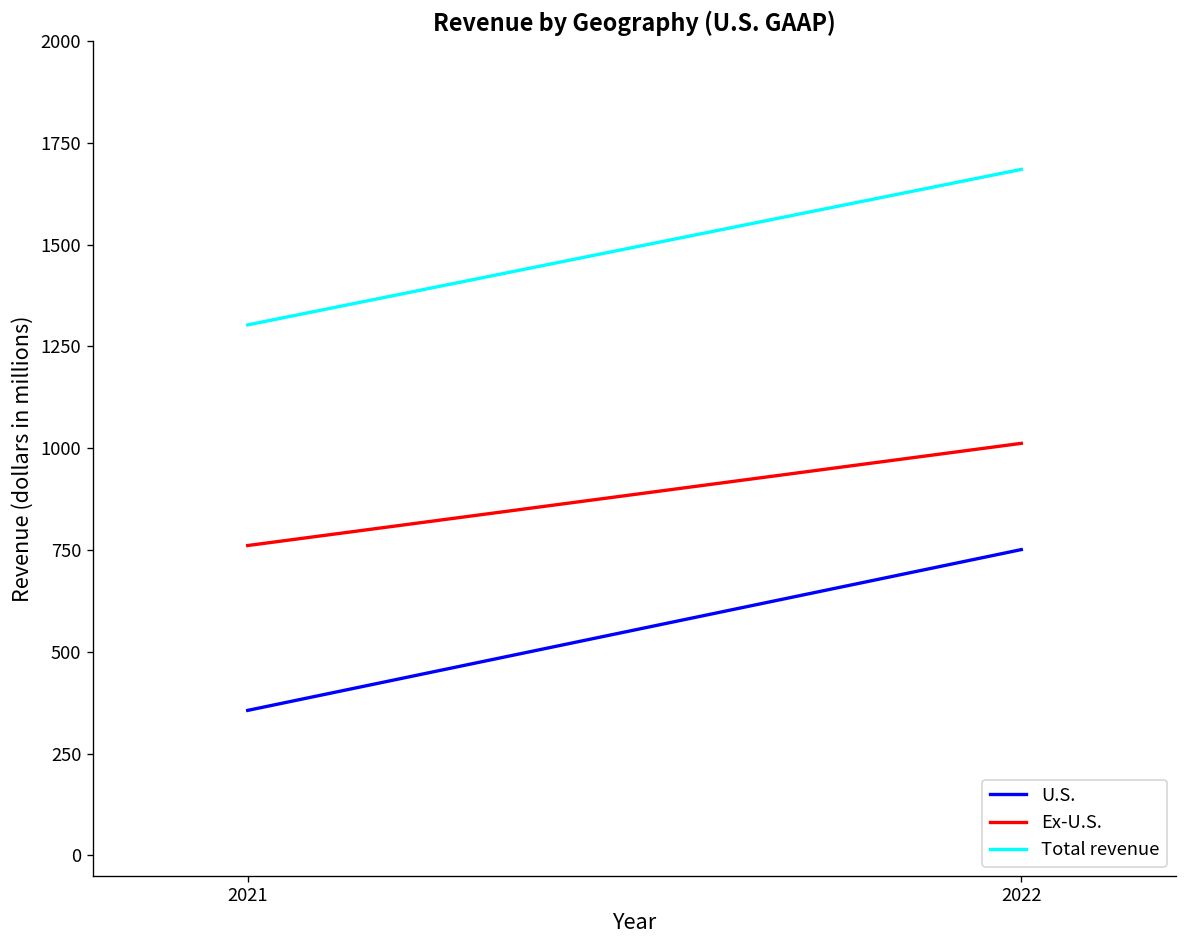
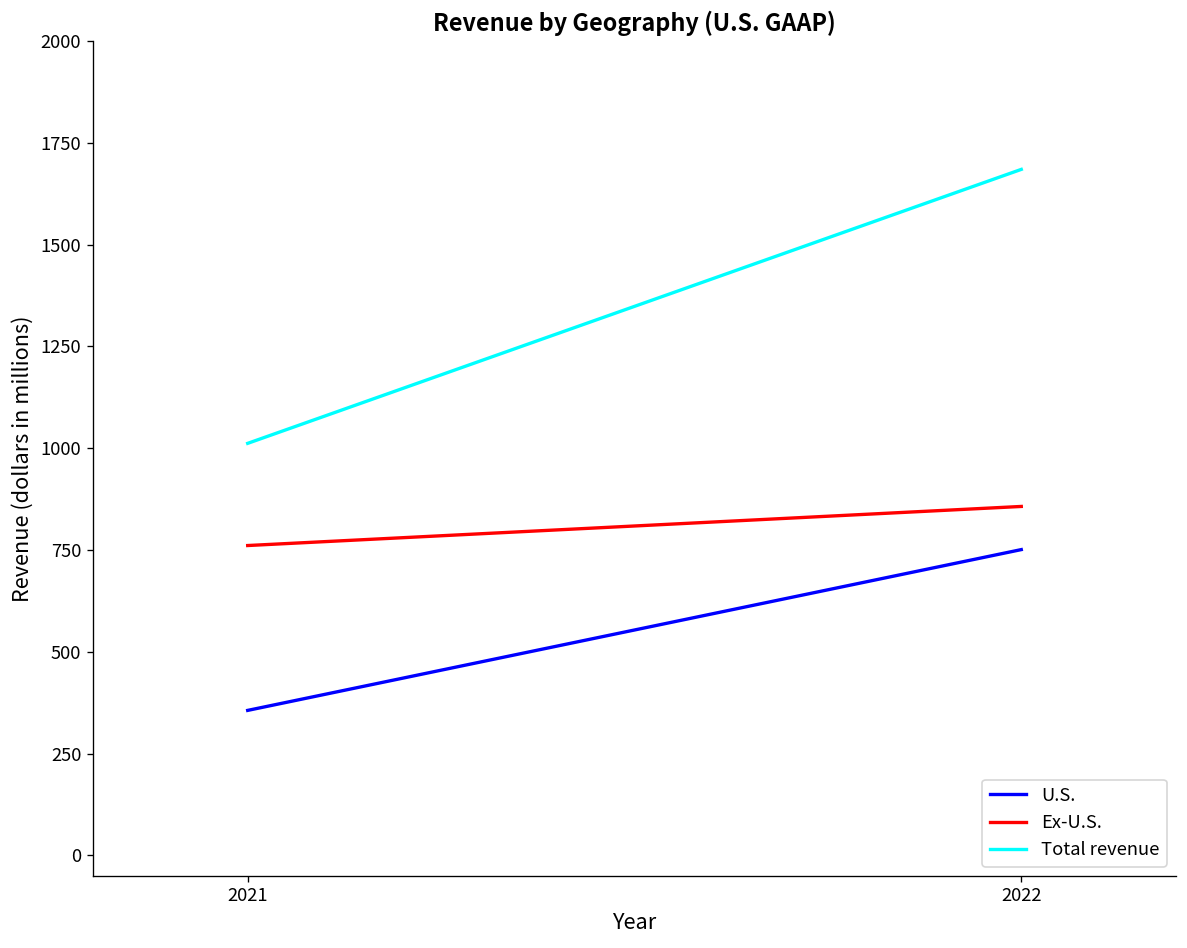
Total revenue, 2021: 1300 -> 1010
Ex-U.S., 2022: 1010 -> 860
